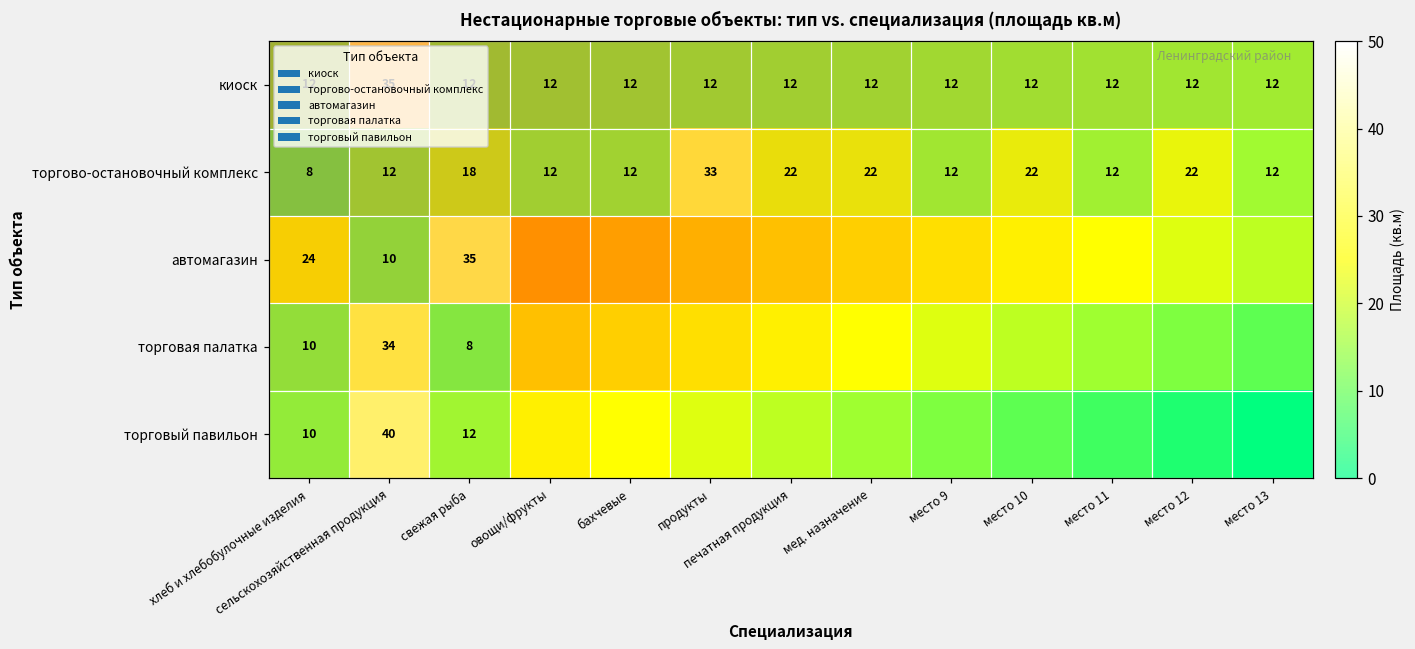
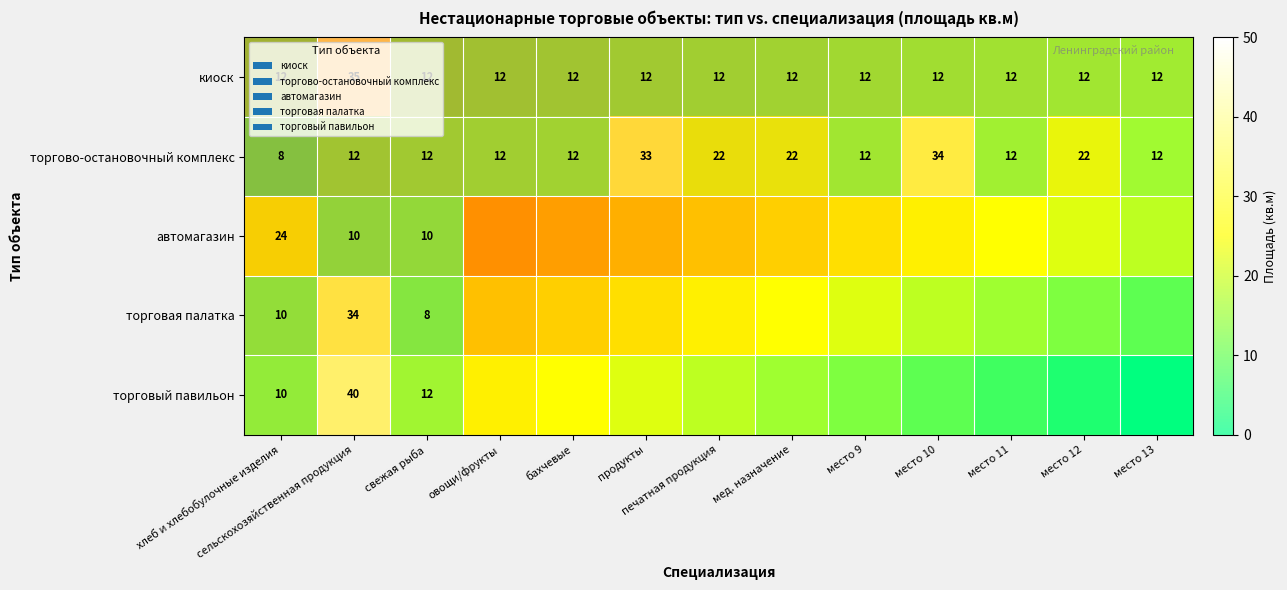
торгово-остановочный комплекс, свежая рыба: 18 -> 12
торгово-остановочный комплекс, место 10: 22 -> 34
автомагазин, свежая рыба: 35 -> 10
